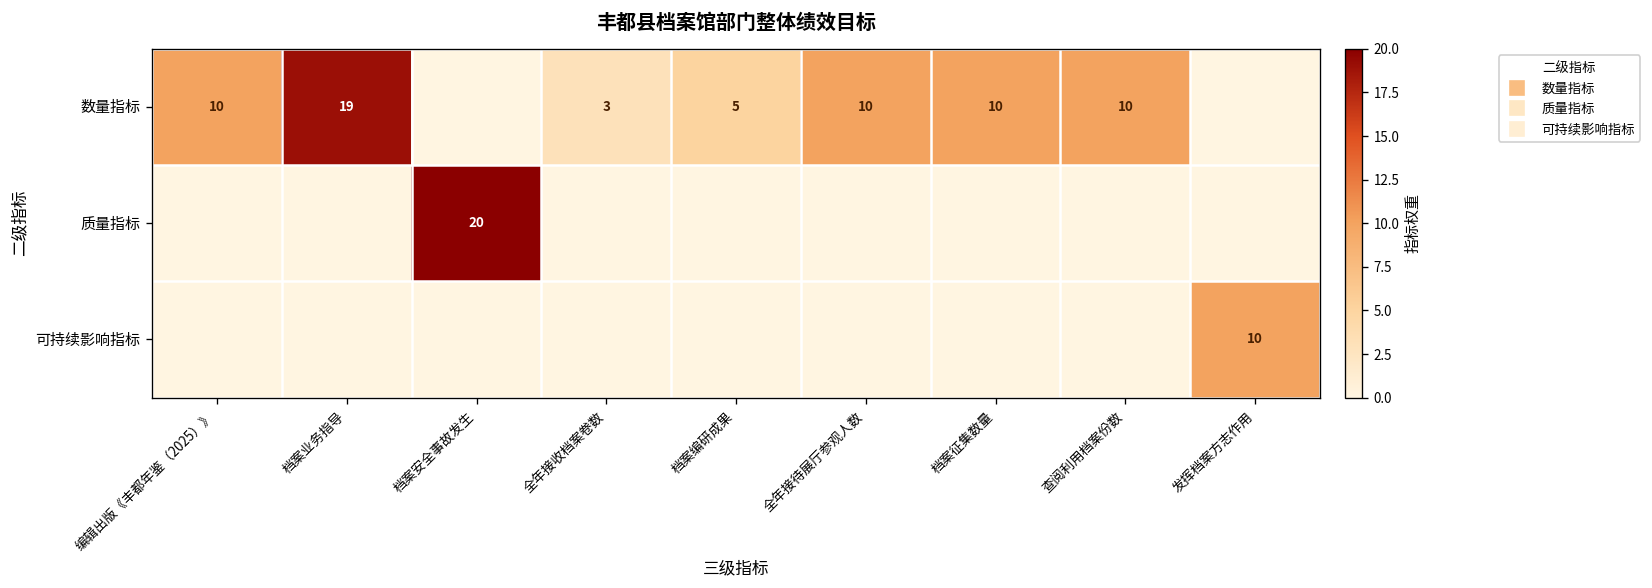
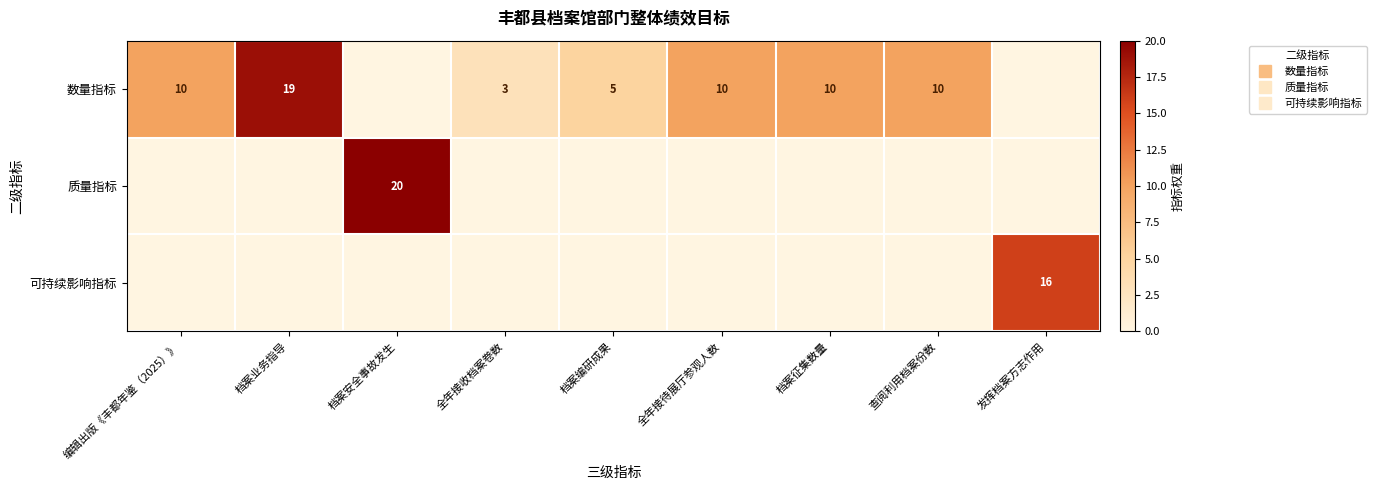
可持续影响指标, 发挥档案方志作用: 10 -> 16
